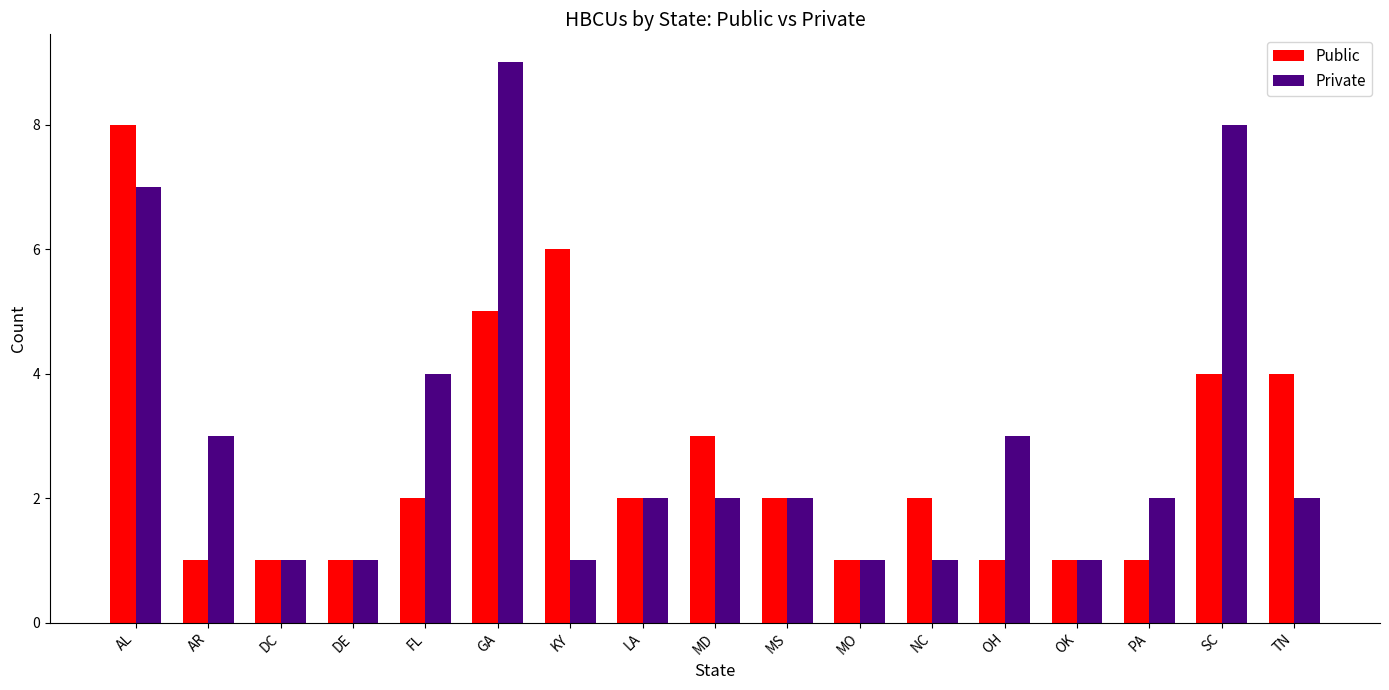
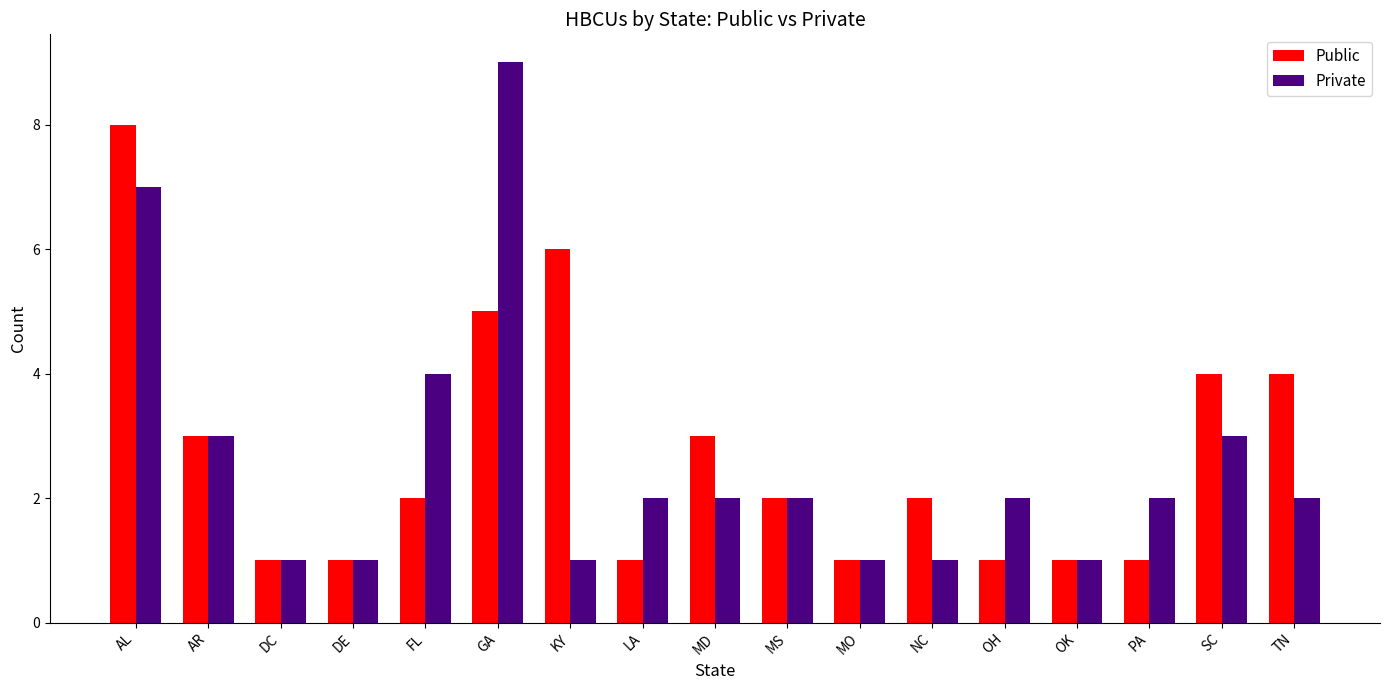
Public, AR: 1 -> 3
Public, LA: 2 -> 1
Private, OH: 3 -> 2
Private, SC: 8 -> 3
